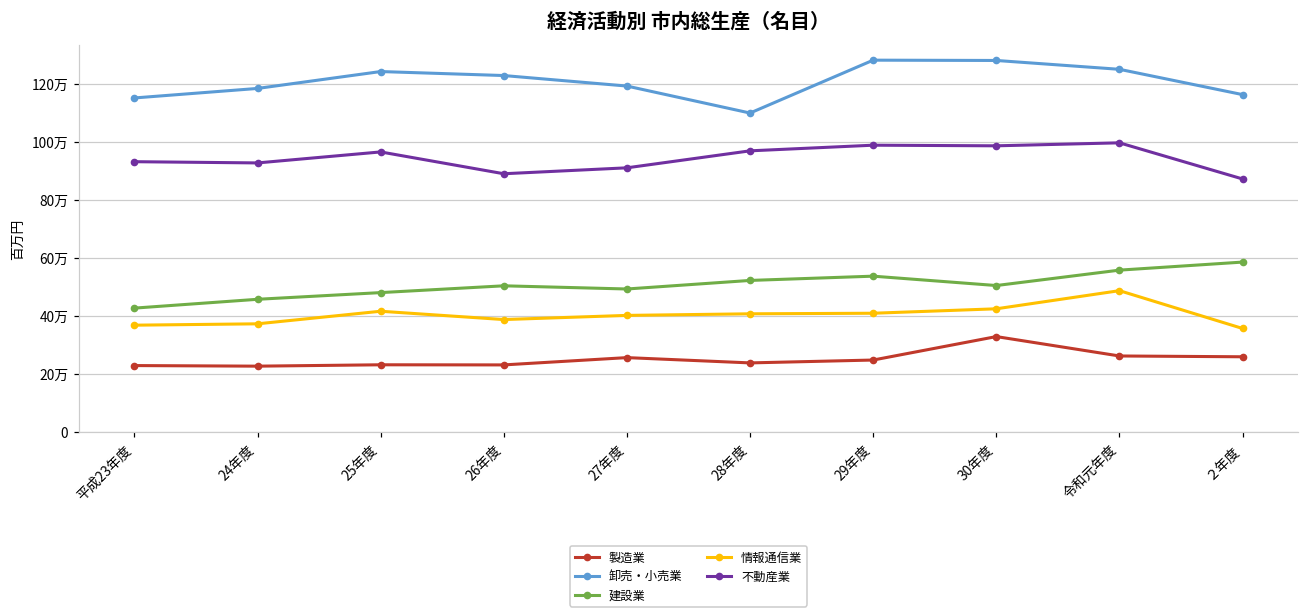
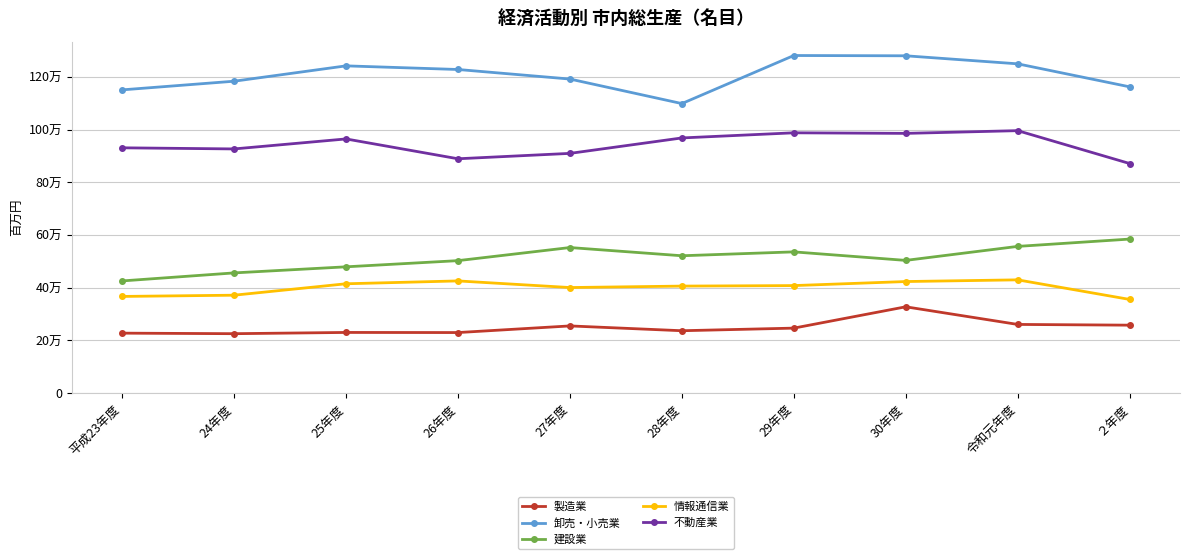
情報通信業, 26年度: 39万 -> 43万
建設業, 27年度: 49万 -> 55万
情報通信業, 令和元年度: 49万 -> 43万
